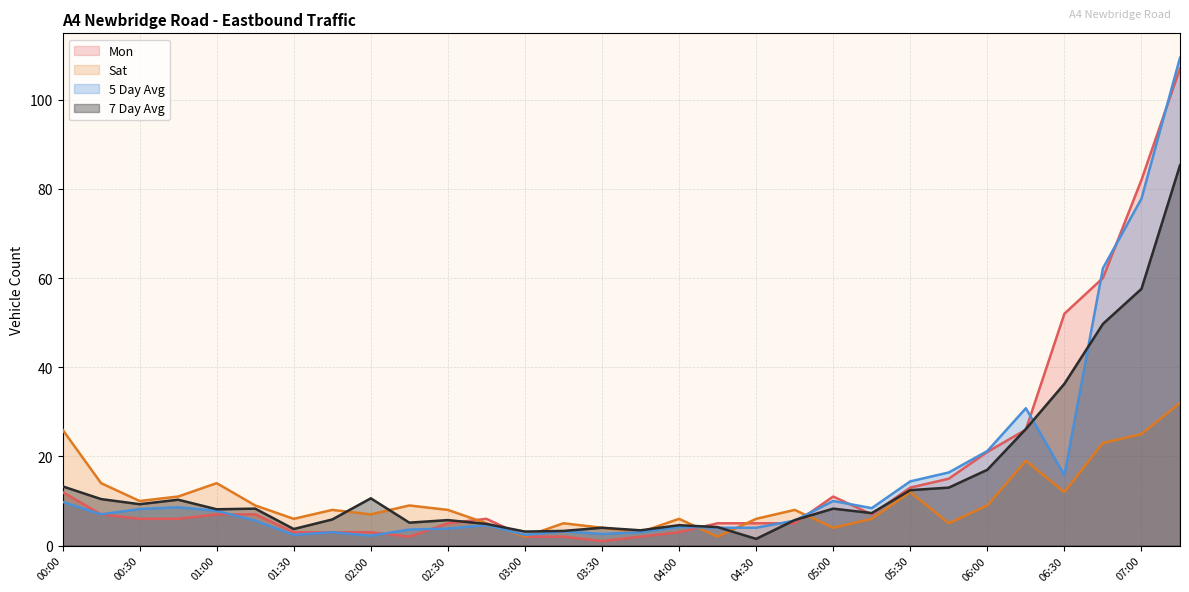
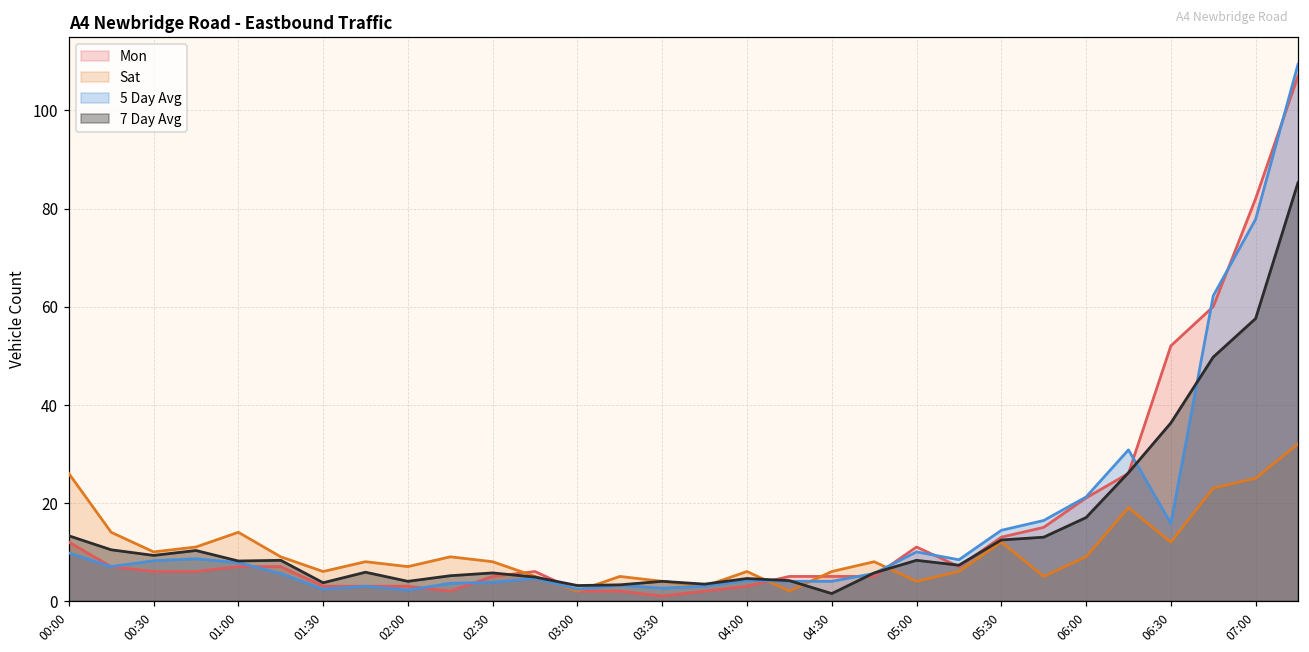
7 Day Avg, 02:00: 11 -> 4
